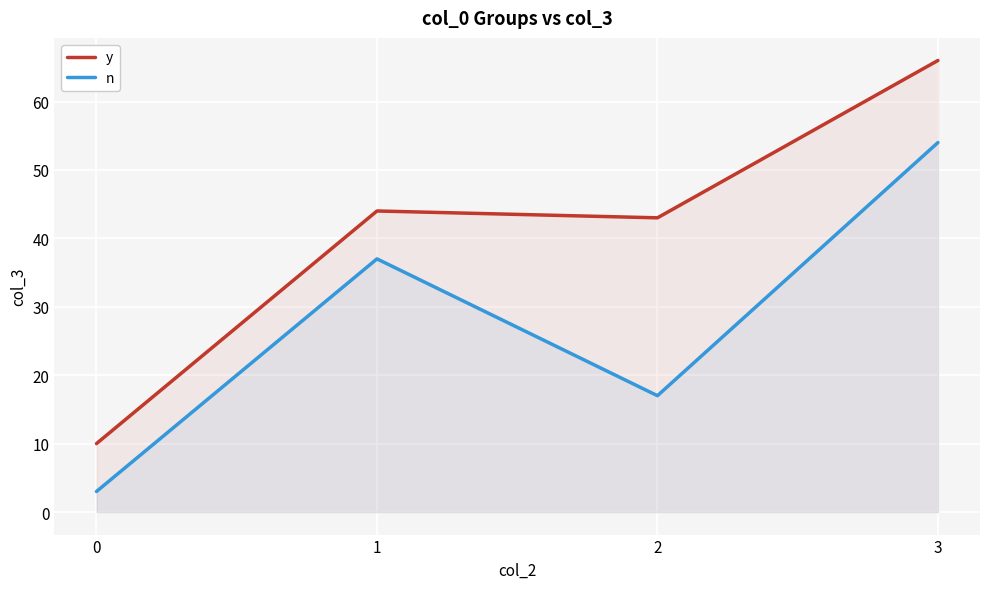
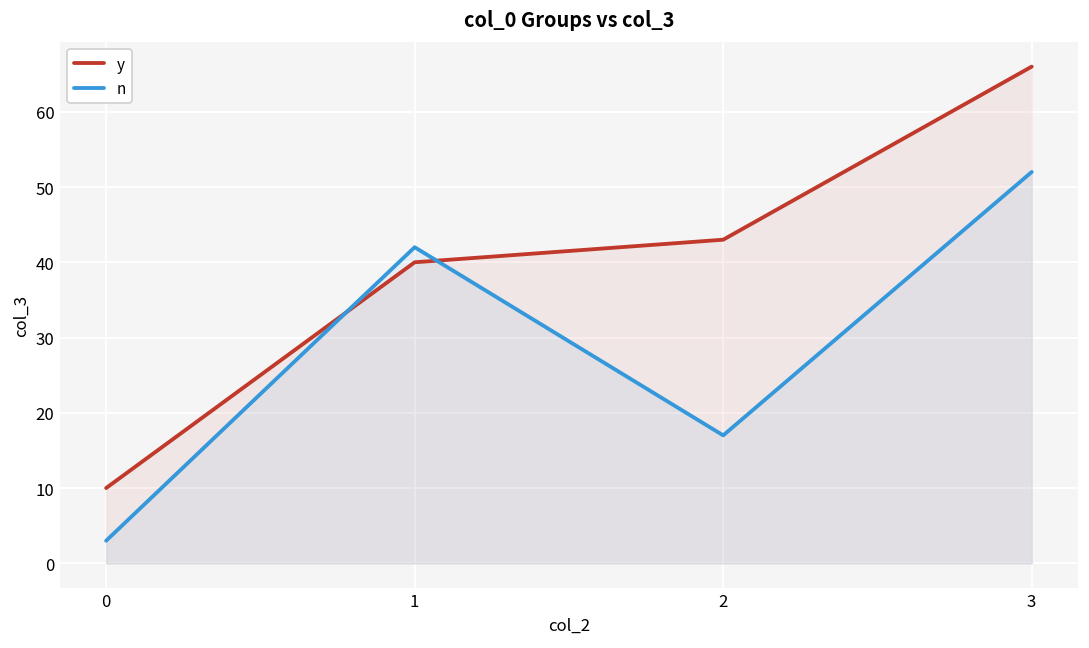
y, 1: 44 -> 40
n, 1: 37 -> 42
n, 3: 54 -> 52
